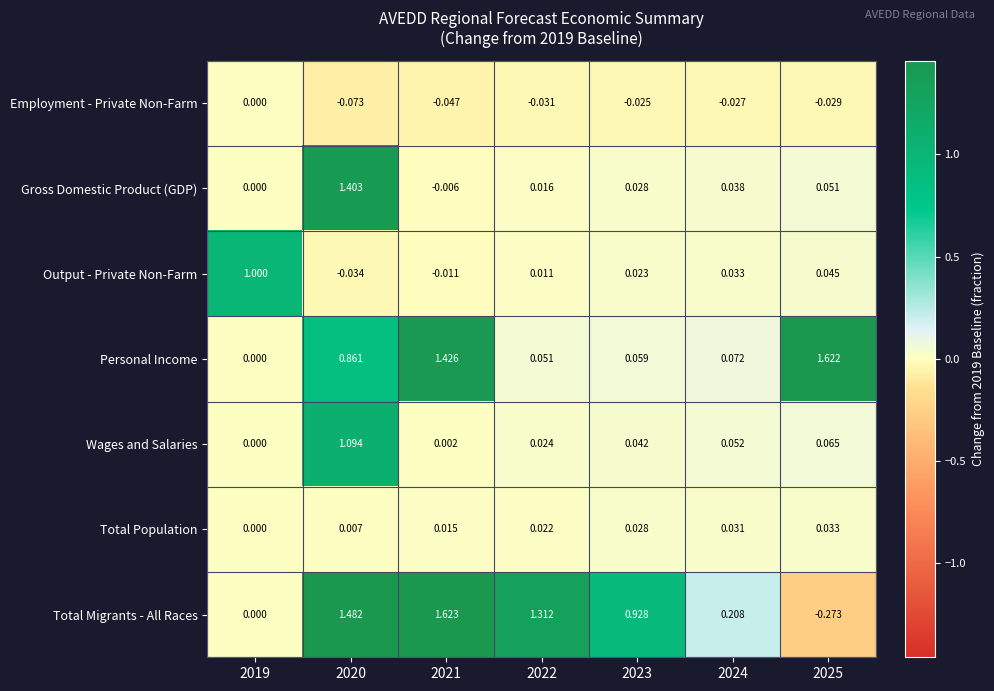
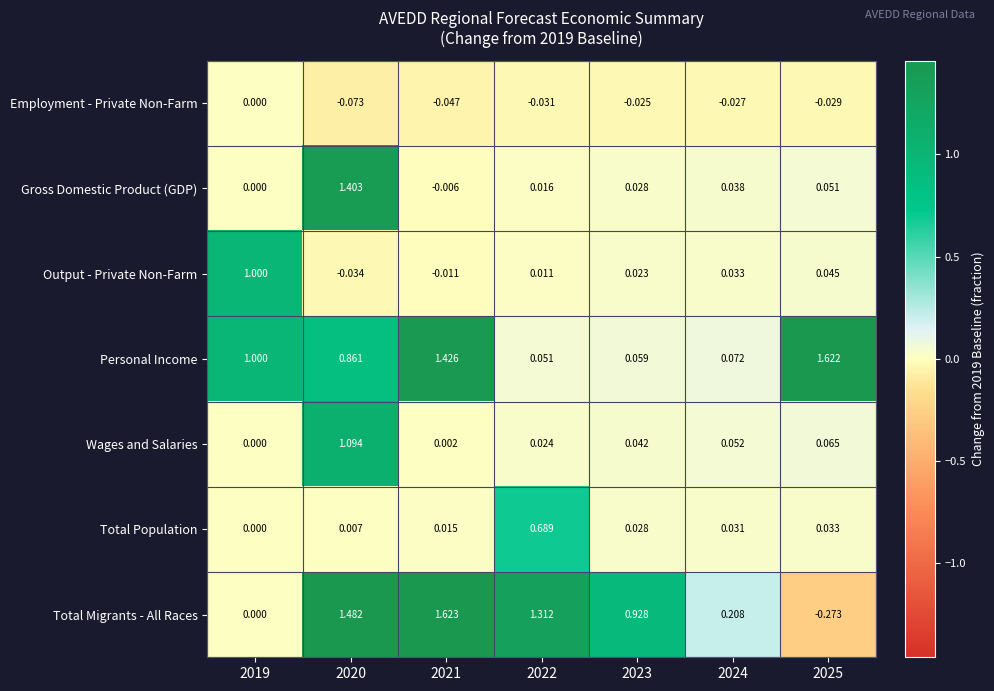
Personal Income, 2019: 0.000 -> 1.000
Total Population, 2022: 0.022 -> 0.689
